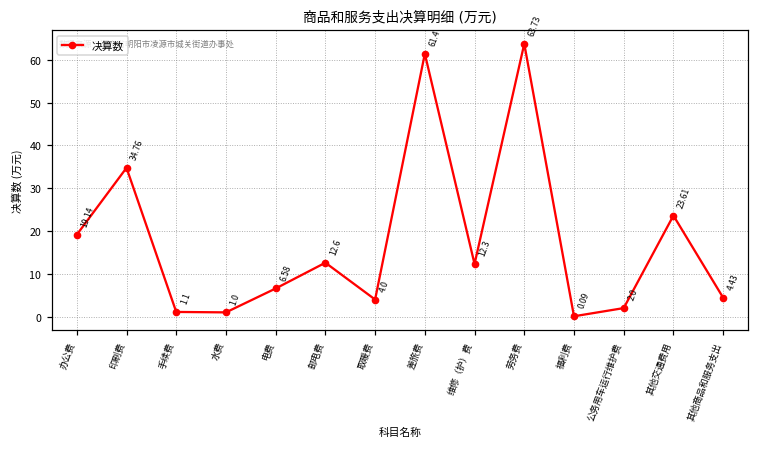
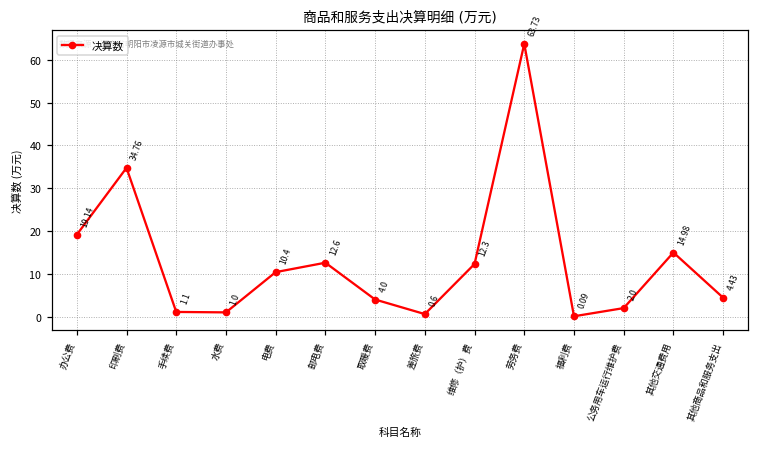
电费: 6.58 -> 10.4
差旅费: 61.4 -> 0.6
其他交通费用: 23.61 -> 14.98
